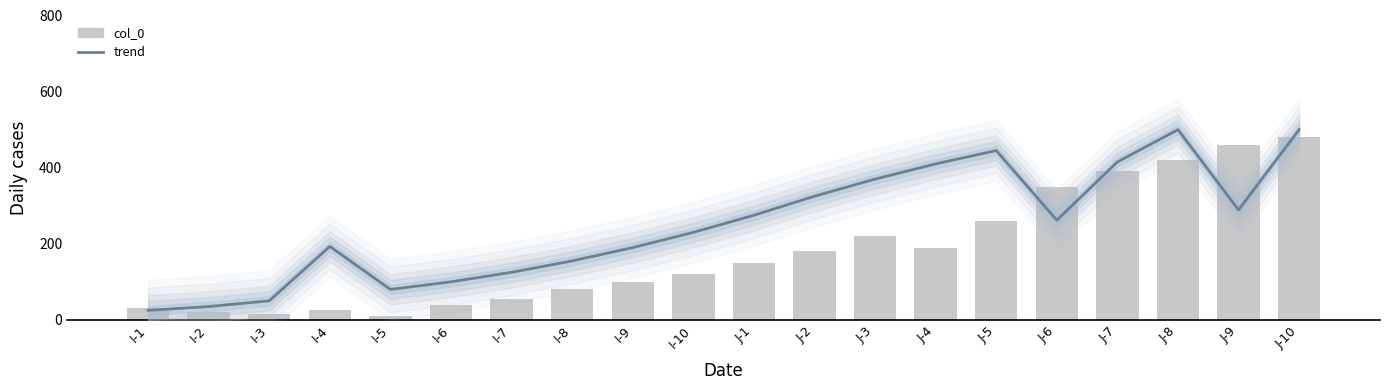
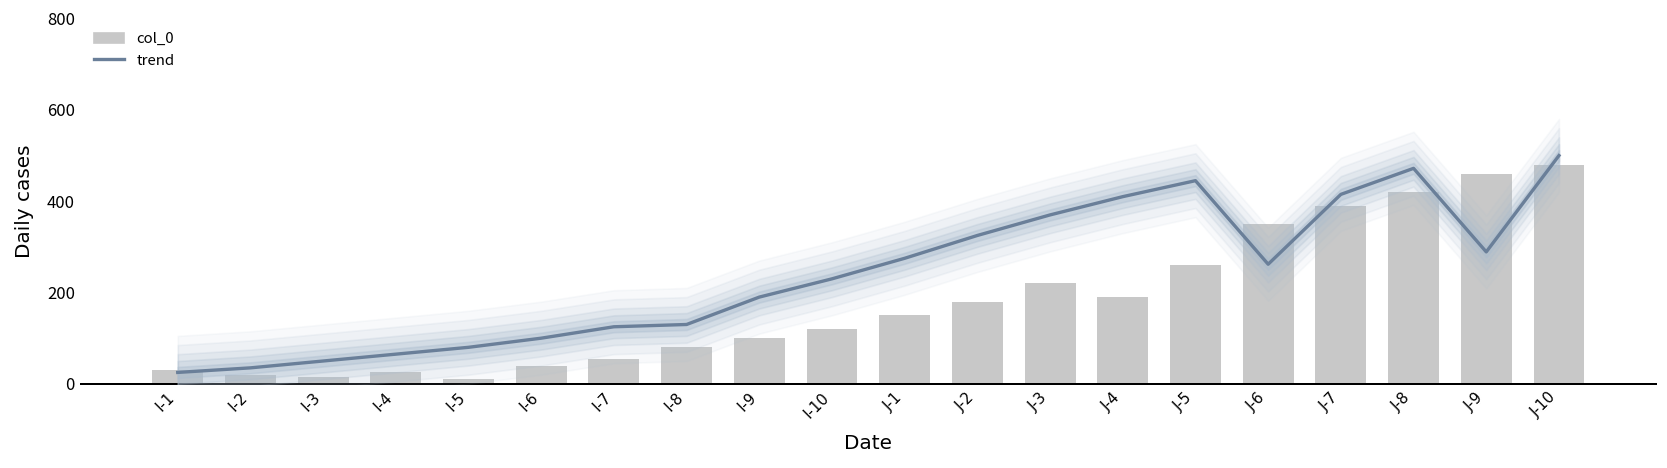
trend, I-4: 190 -> 70
trend, I-8: 160 -> 130
trend, J-8: 500 -> 470
